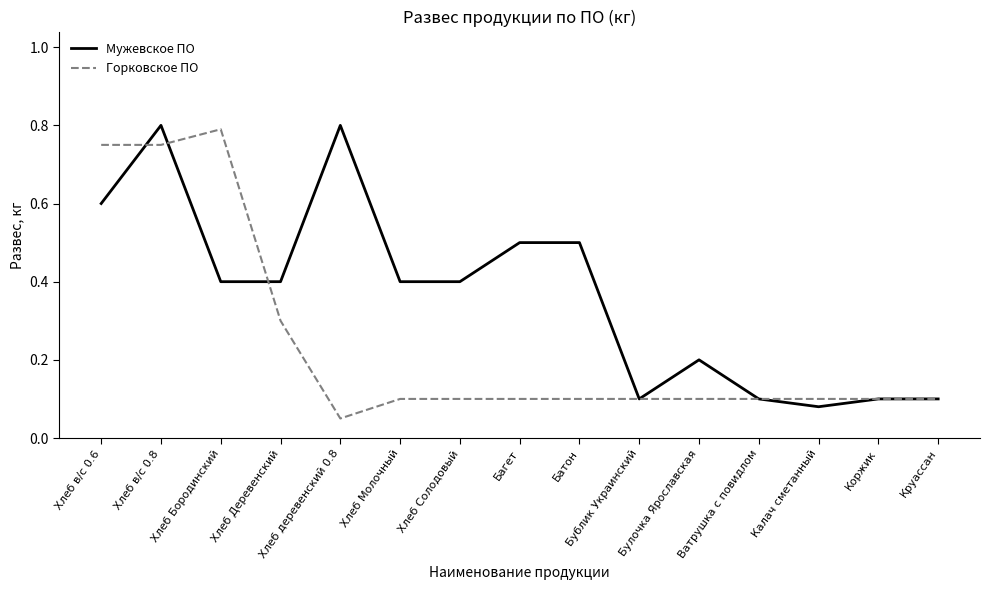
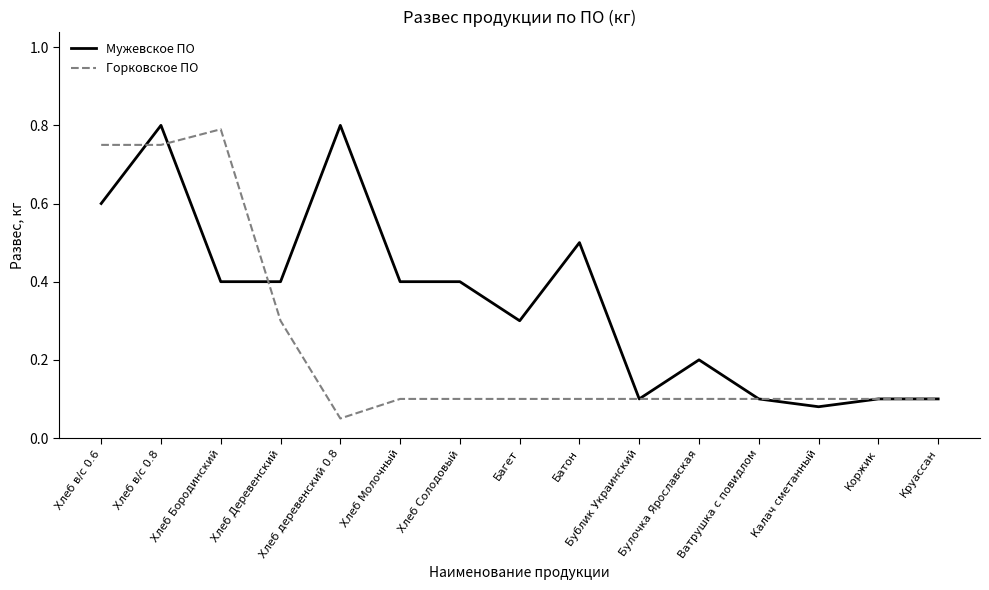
Мужевское ПО, Багет: 0.5 -> 0.3
